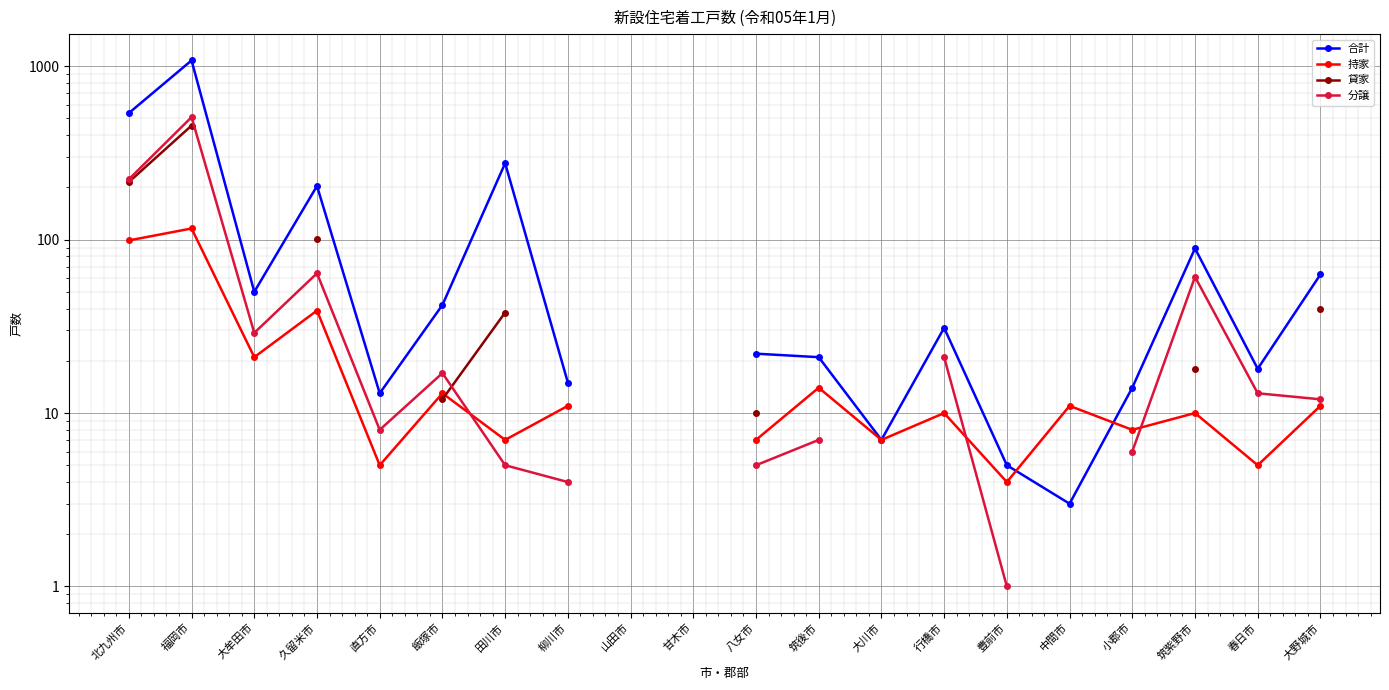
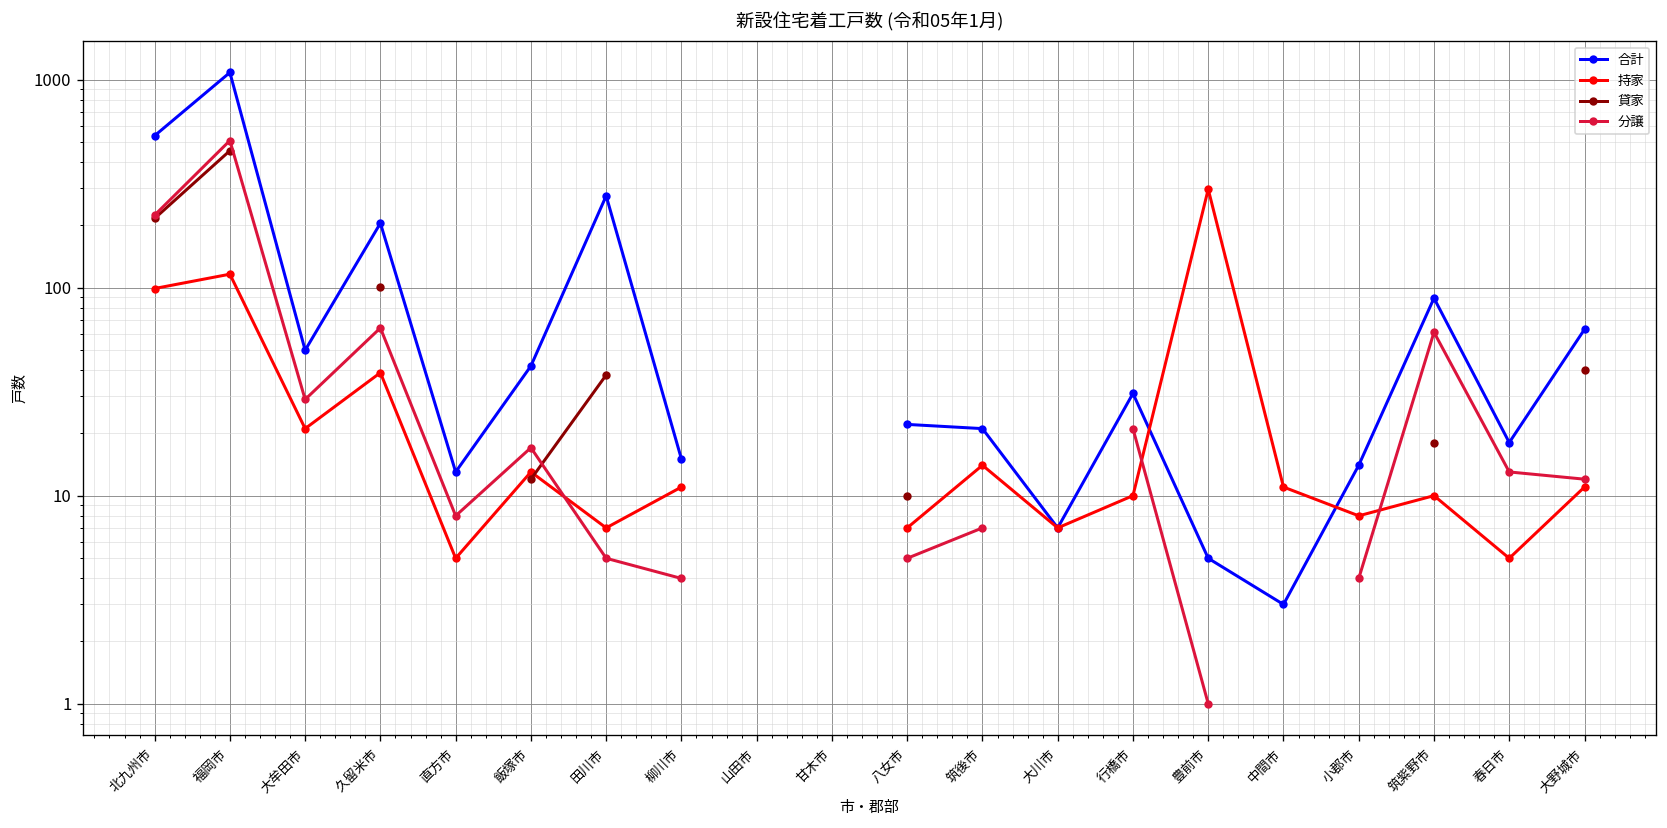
持家, 豊前市: 4 -> 300
分譲, 小郡市: 6 -> 4
